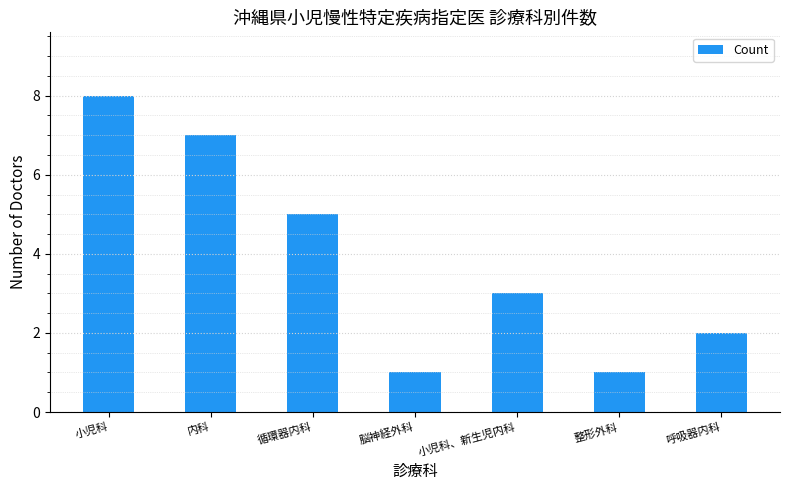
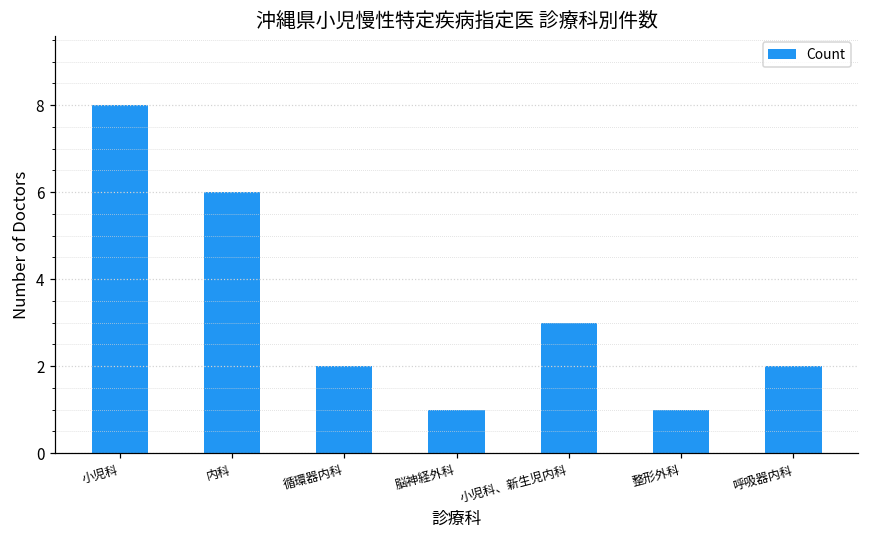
内科: 7 -> 6
循環器内科: 5 -> 2
